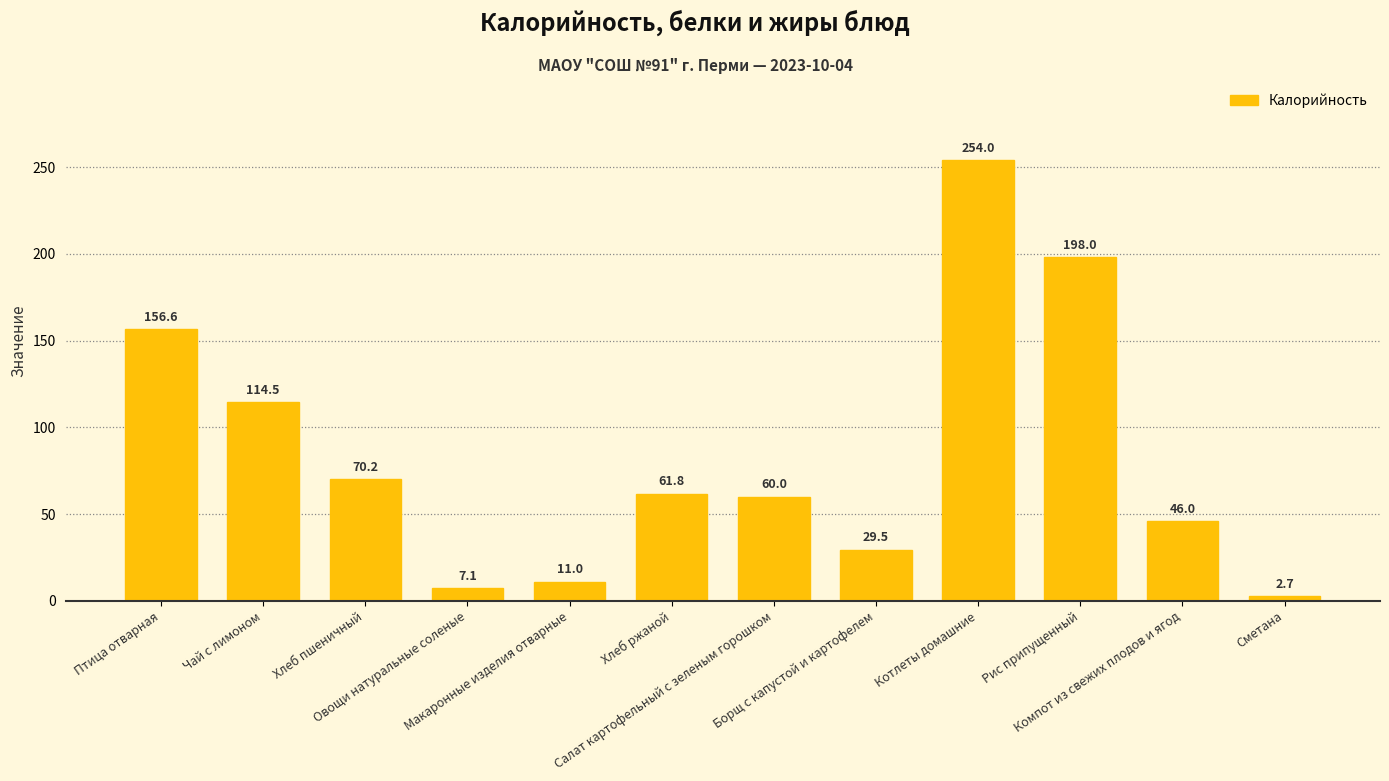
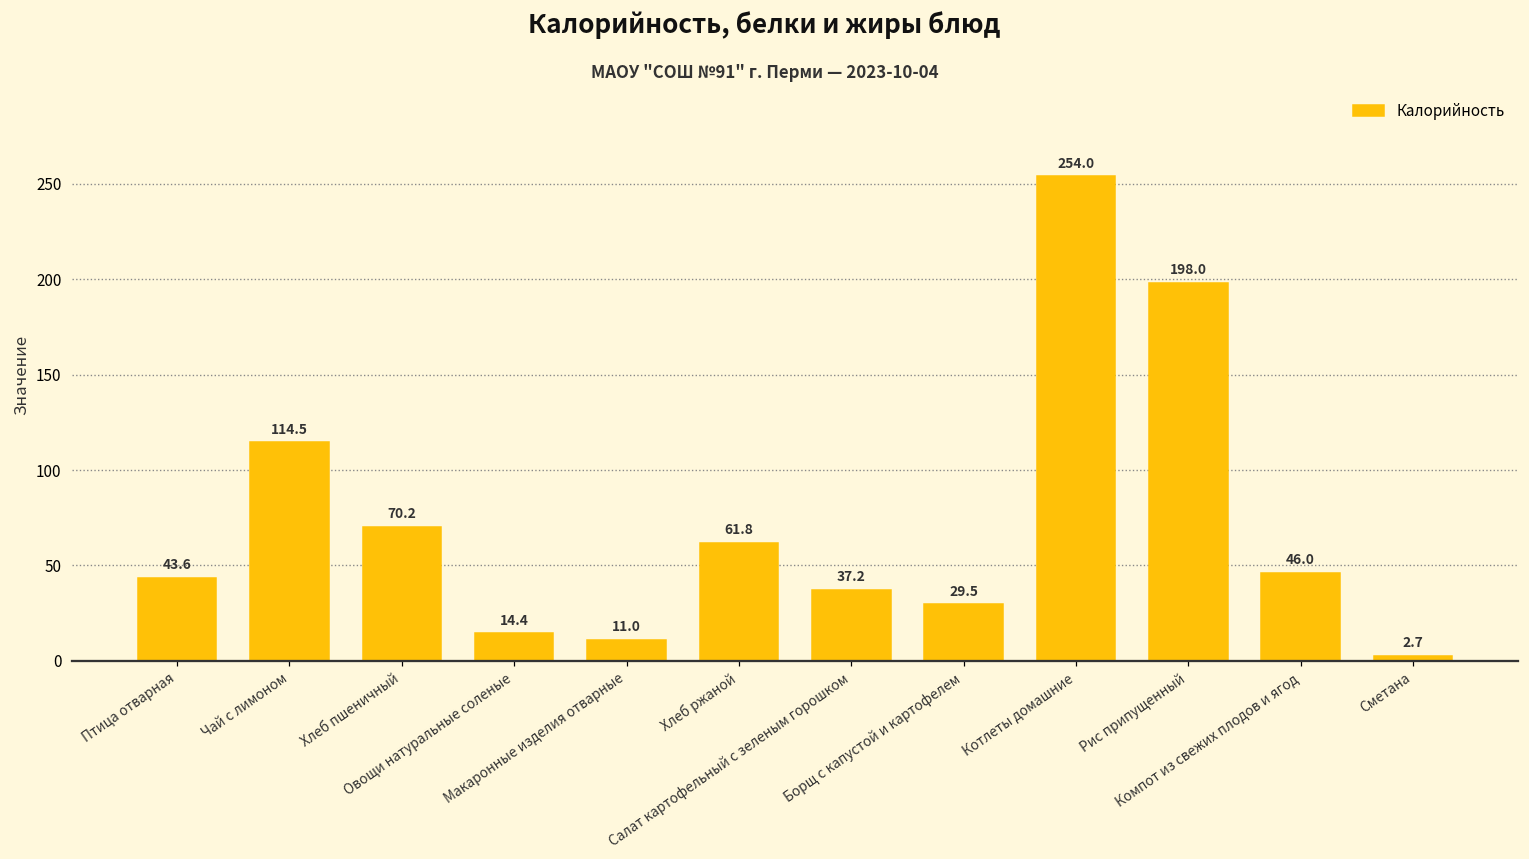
Птица отварная: 156.6 -> 43.6
Овощи натуральные соленые: 7.1 -> 14.4
Салат картофельный с зеленым горошком: 60.0 -> 37.2
